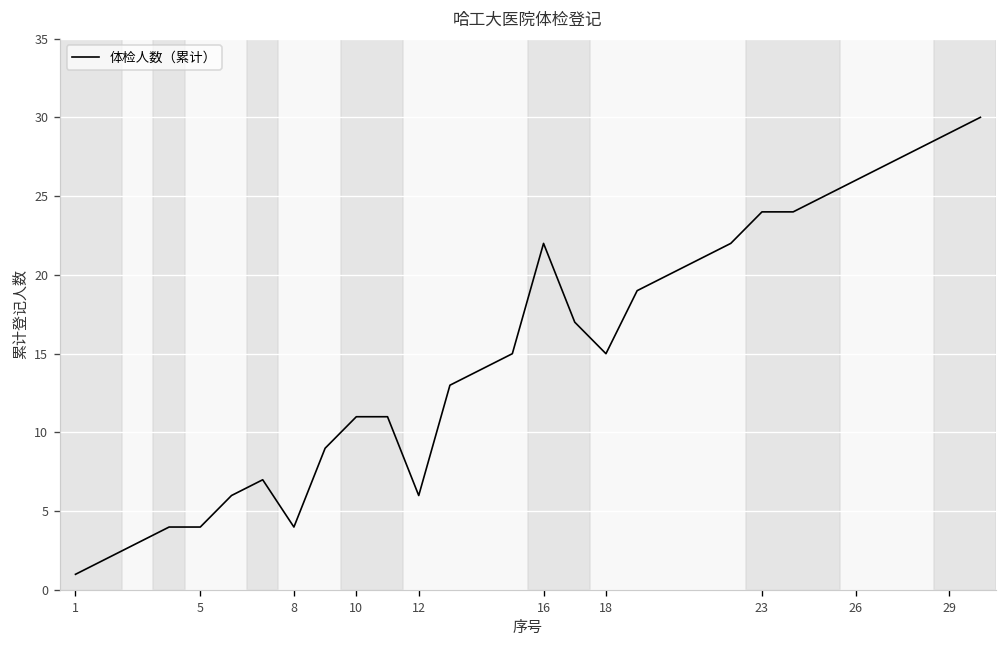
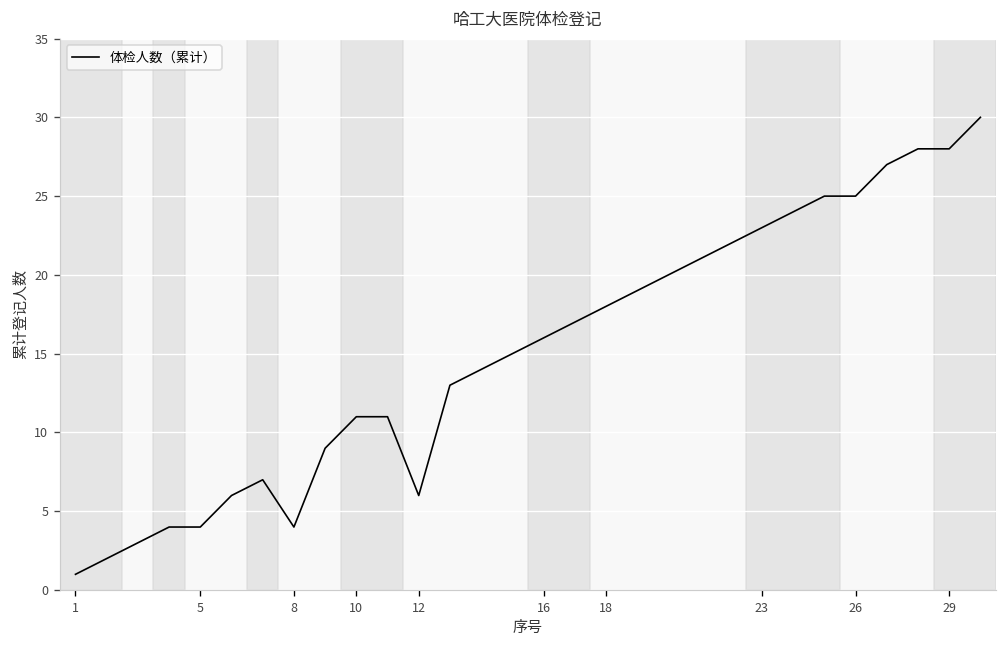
16: 22 -> 16
18: 15 -> 18
23: 24 -> 23
26: 26 -> 25
29: 29 -> 28
